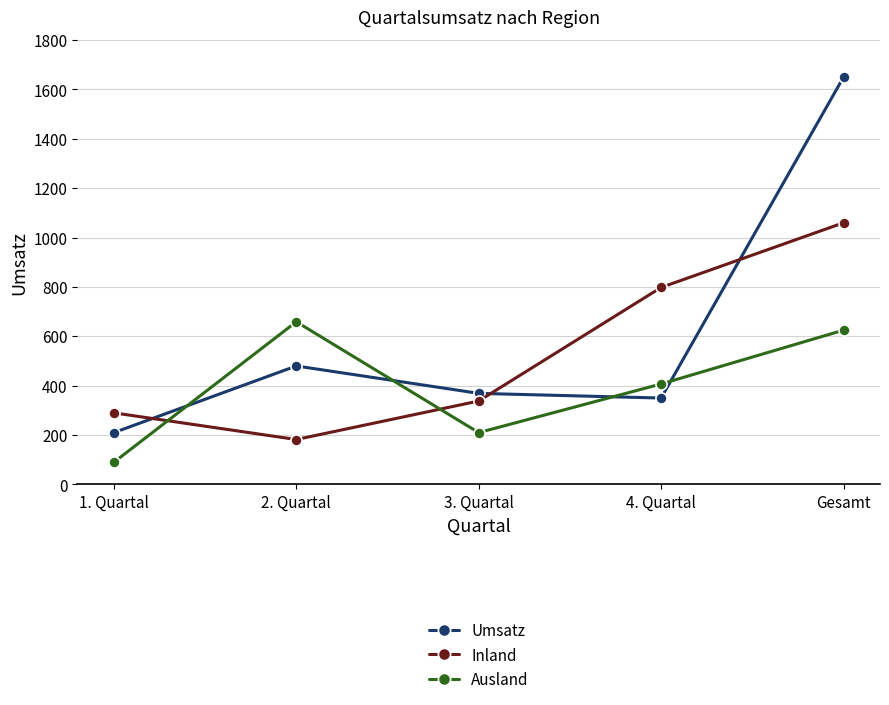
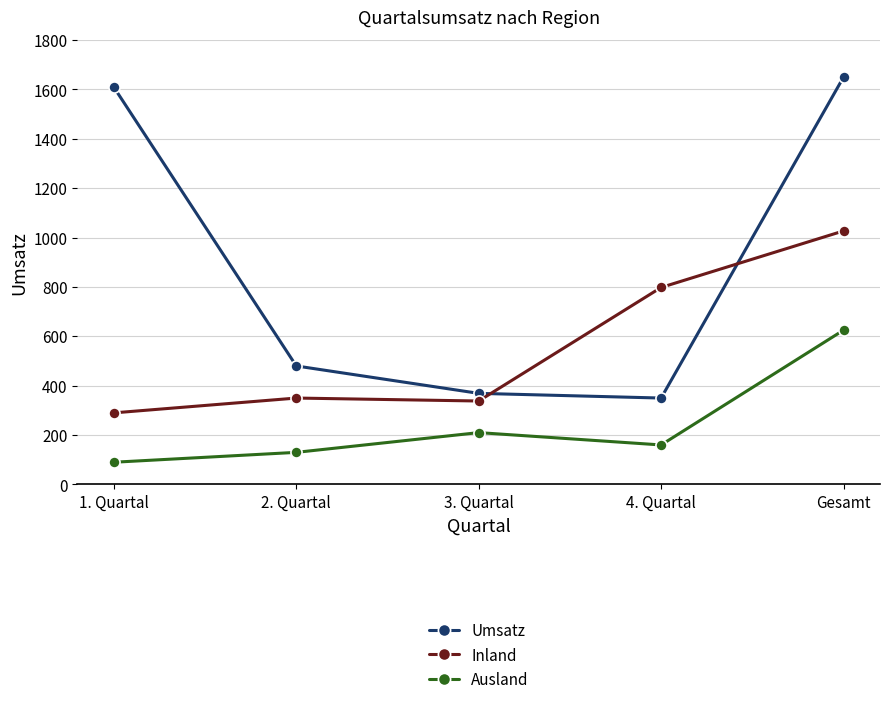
Umsatz, 1. Quartal: 210 -> 1610
Inland, 2. Quartal: 180 -> 350
Ausland, 2. Quartal: 660 -> 130
Ausland, 4. Quartal: 410 -> 160
Inland, Gesamt: 1060 -> 1030
